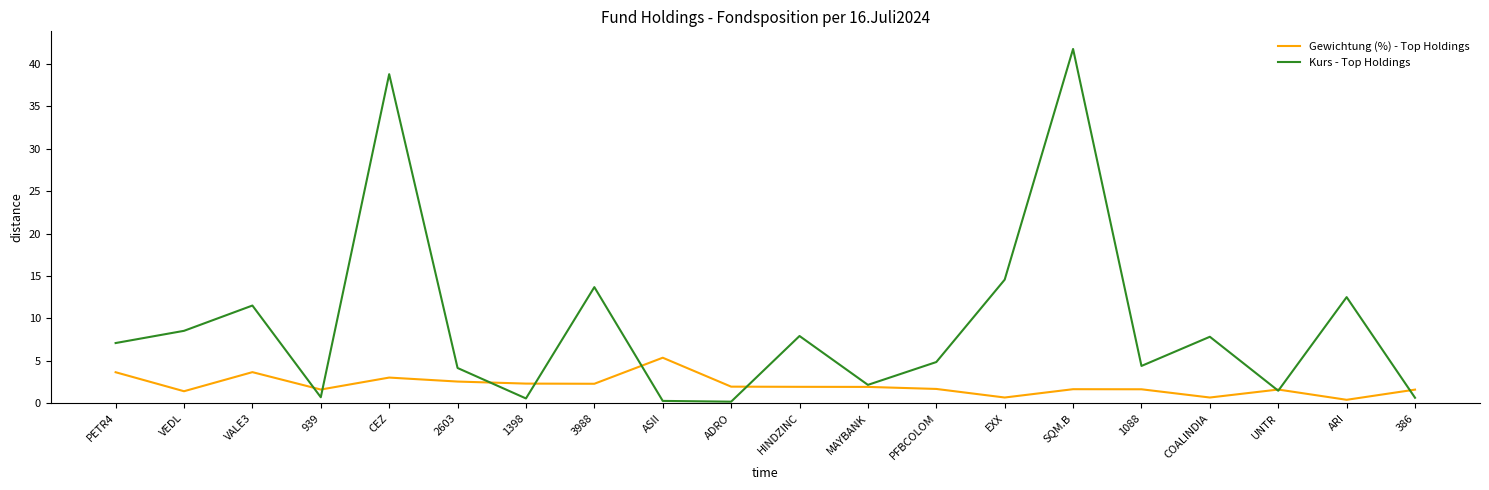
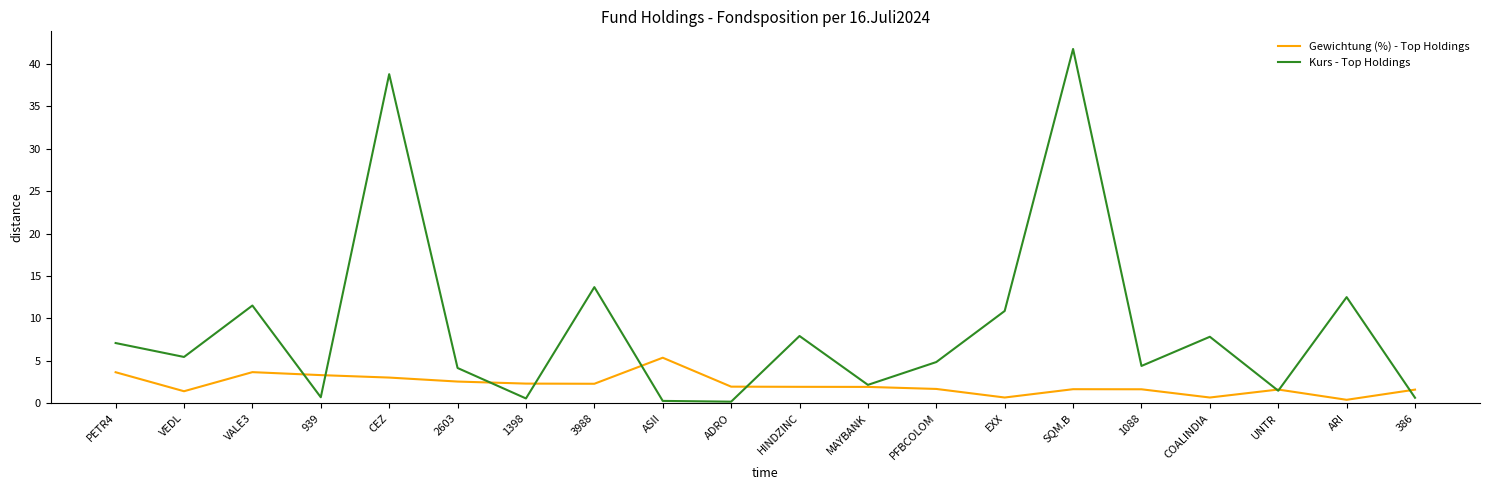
Kurs - Top Holdings, VEDL: 9 -> 5
Gewichtung (%) - Top Holdings, 939: 2 -> 3
Kurs - Top Holdings, EXX: 15 -> 11
